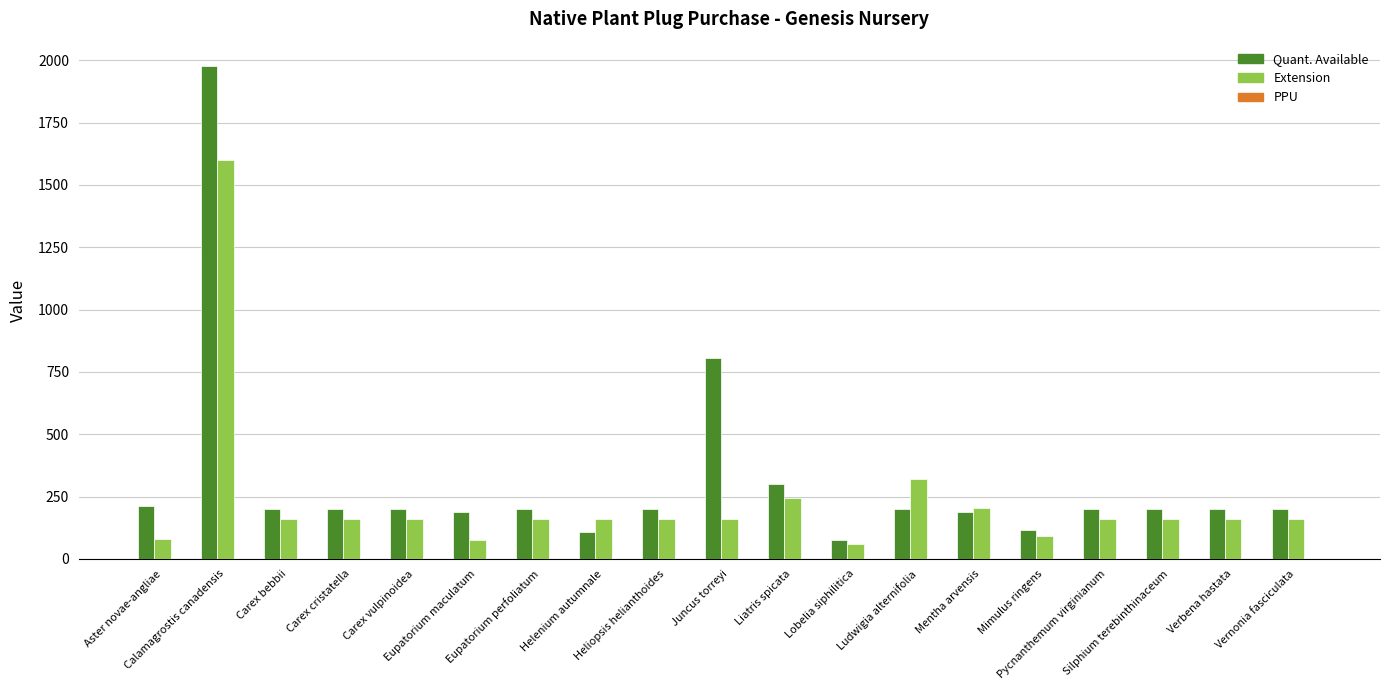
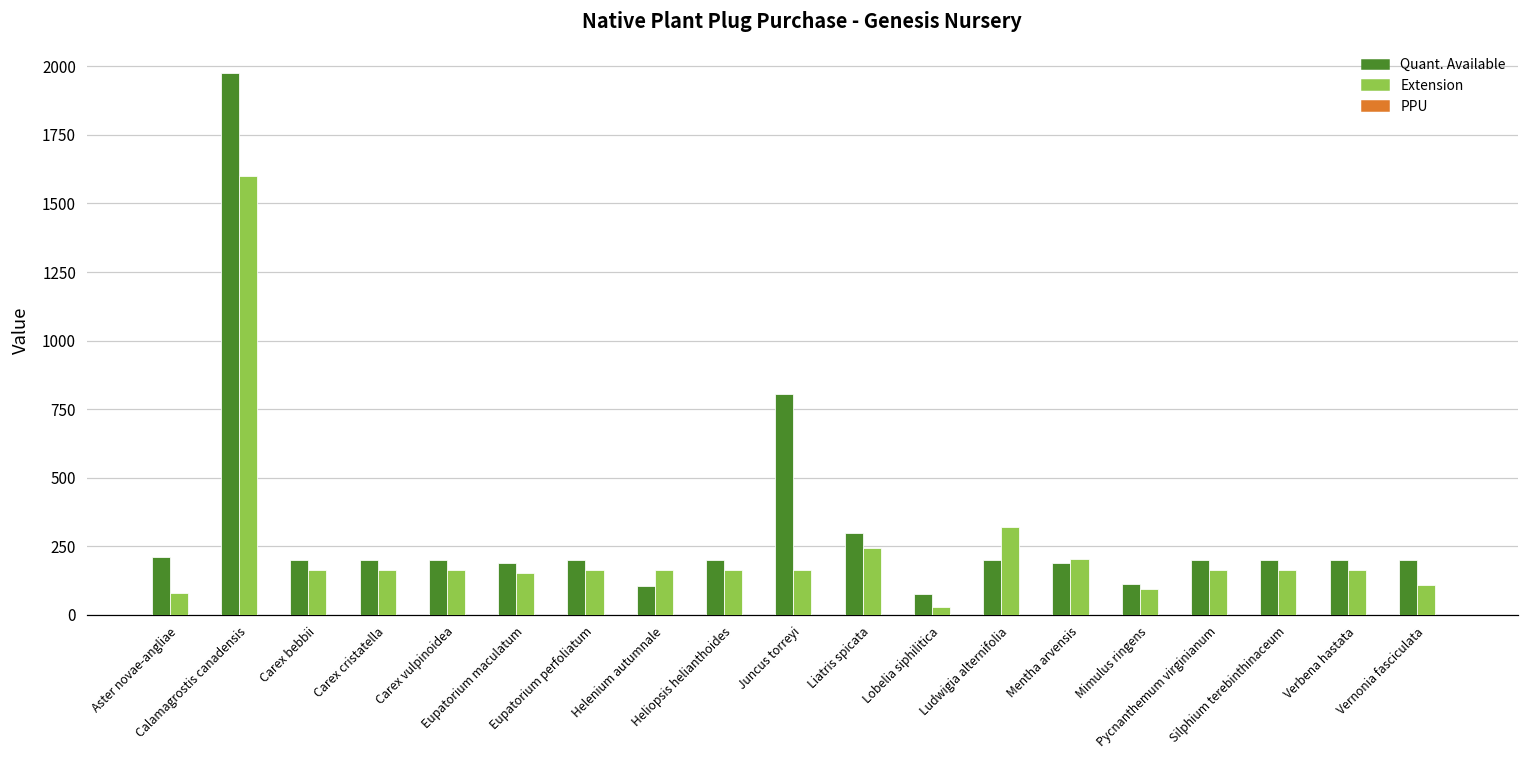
Extension, Eupatorium maculatum: 70 -> 150
Extension, Lobelia siphilitica: 60 -> 30
Extension, Vernonia fasciculata: 160 -> 110
